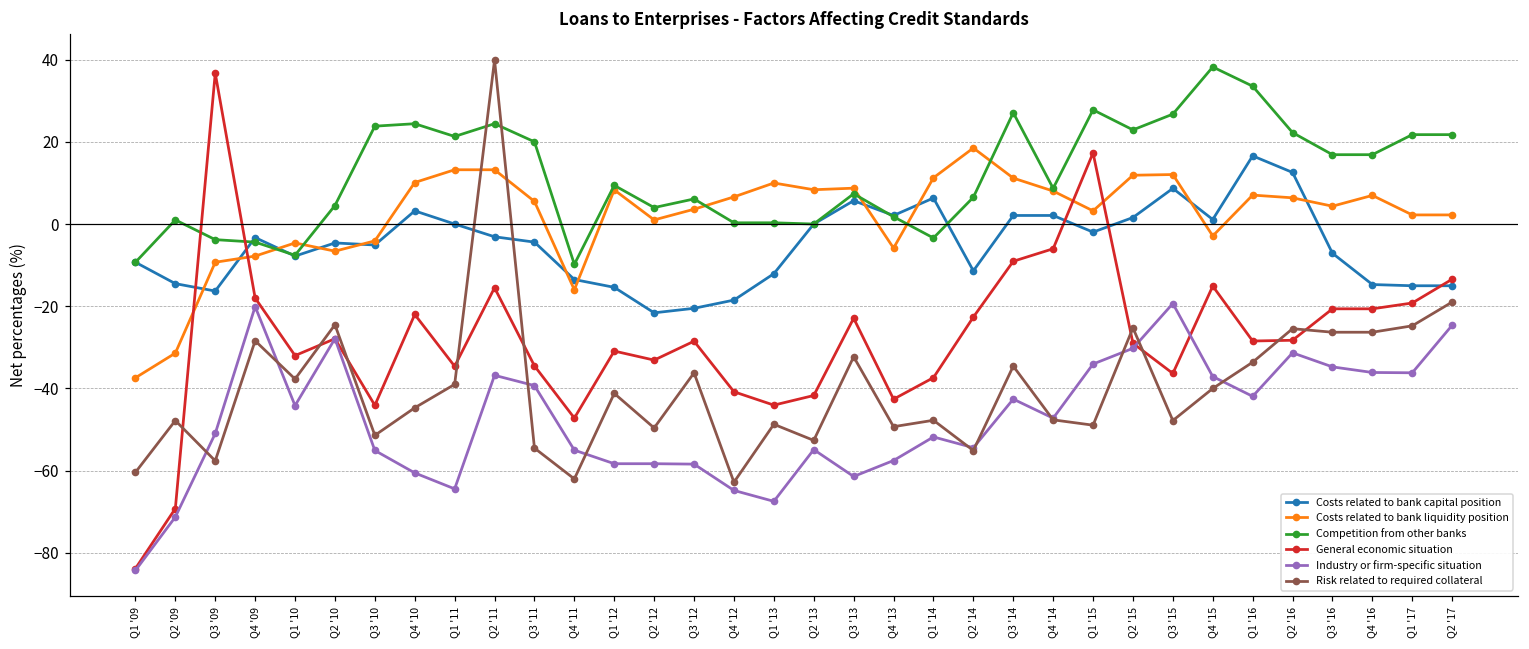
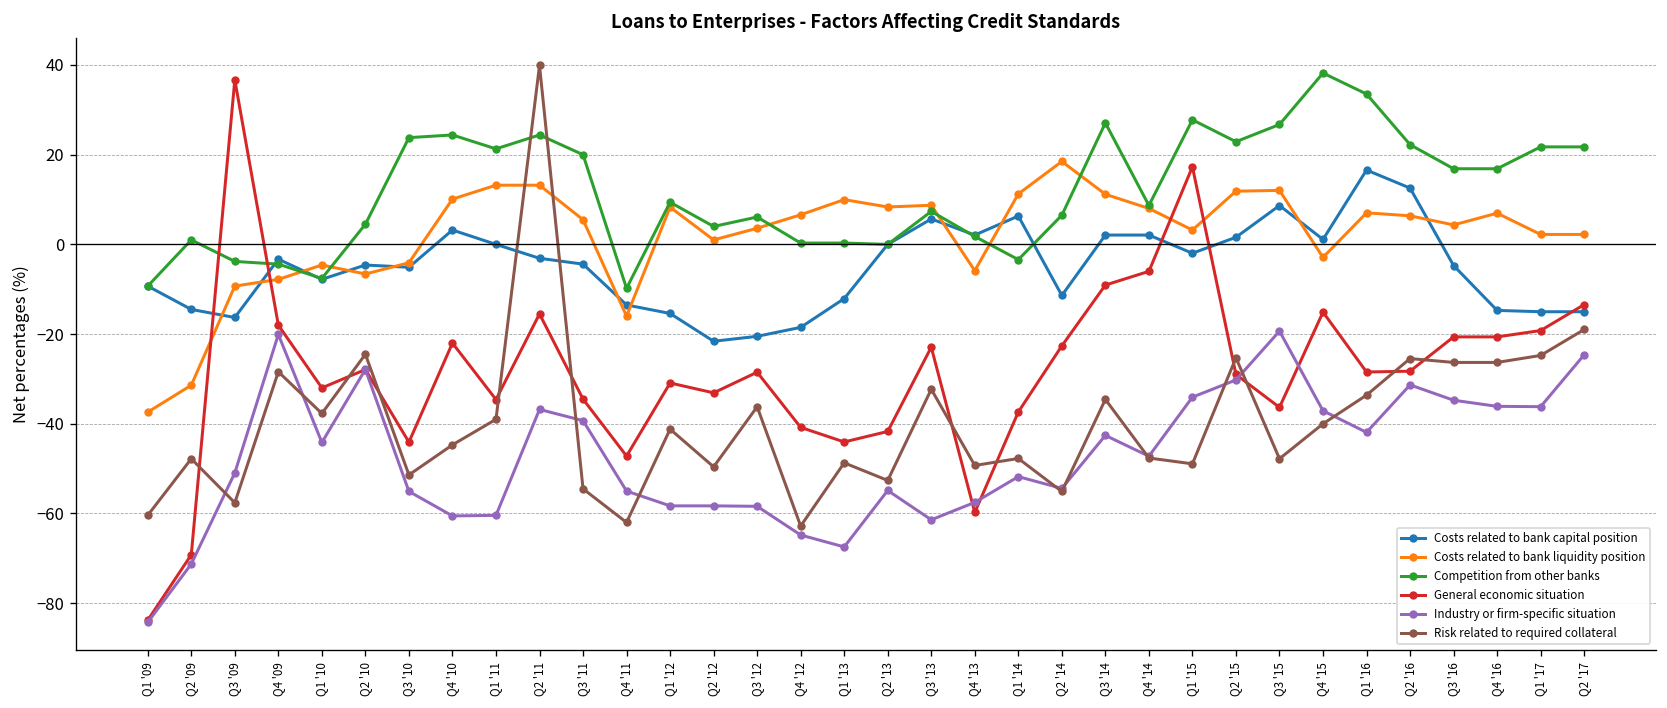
Industry or firm-specific situation, Q1 '11: -64 -> -60
General economic situation, Q4 '13: -43 -> -60
Costs related to bank capital position, Q3 '16: -7 -> -5
